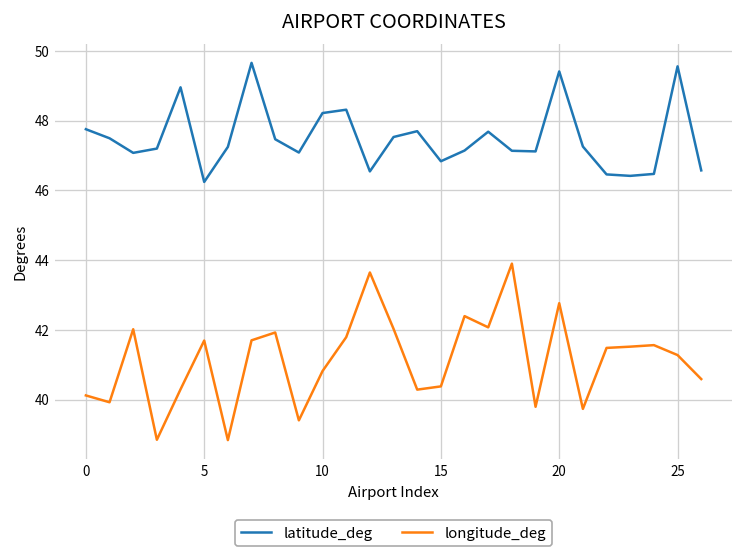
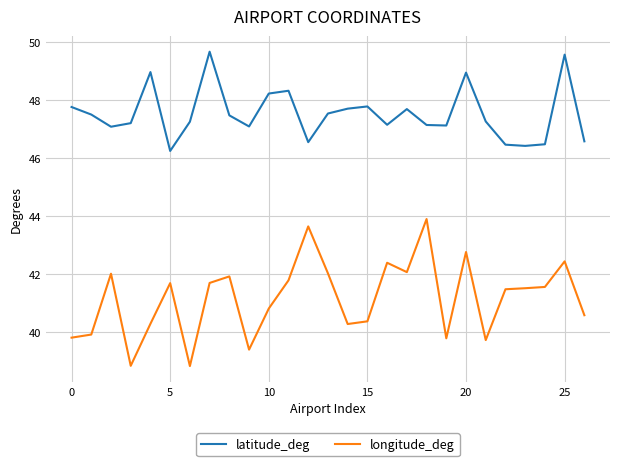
longitude_deg, 0: 40.1 -> 39.8
latitude_deg, 15: 46.8 -> 47.8
latitude_deg, 20: 49.4 -> 48.9
longitude_deg, 25: 41.3 -> 42.4
